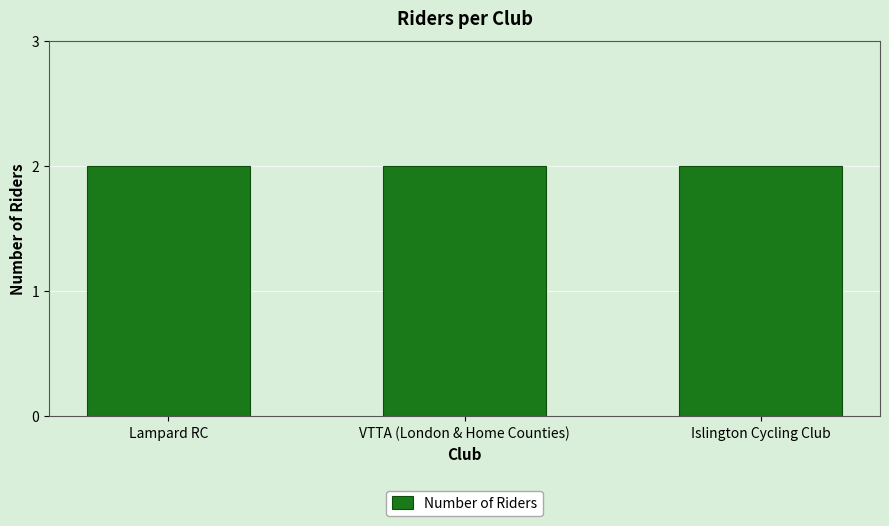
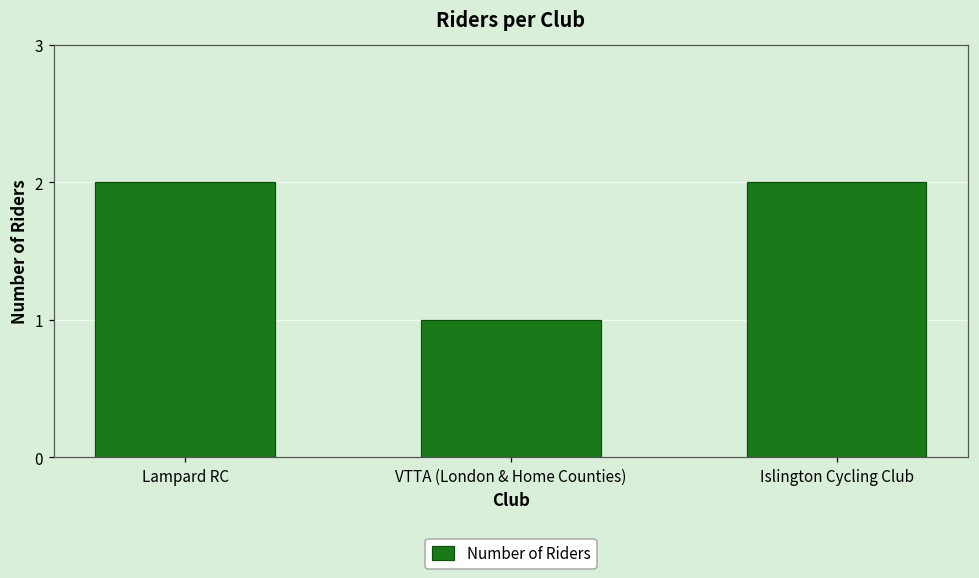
VTTA (London & Home Counties): 2 -> 1
